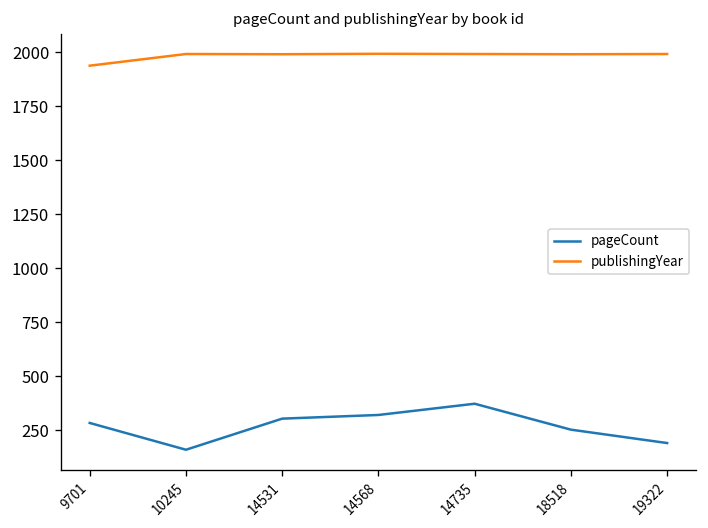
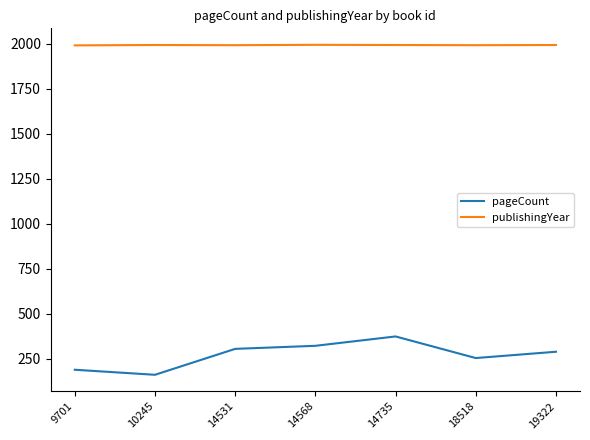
pageCount, 9701: 280 -> 190
publishingYear, 9701: 1940 -> 1990
pageCount, 19322: 190 -> 290
